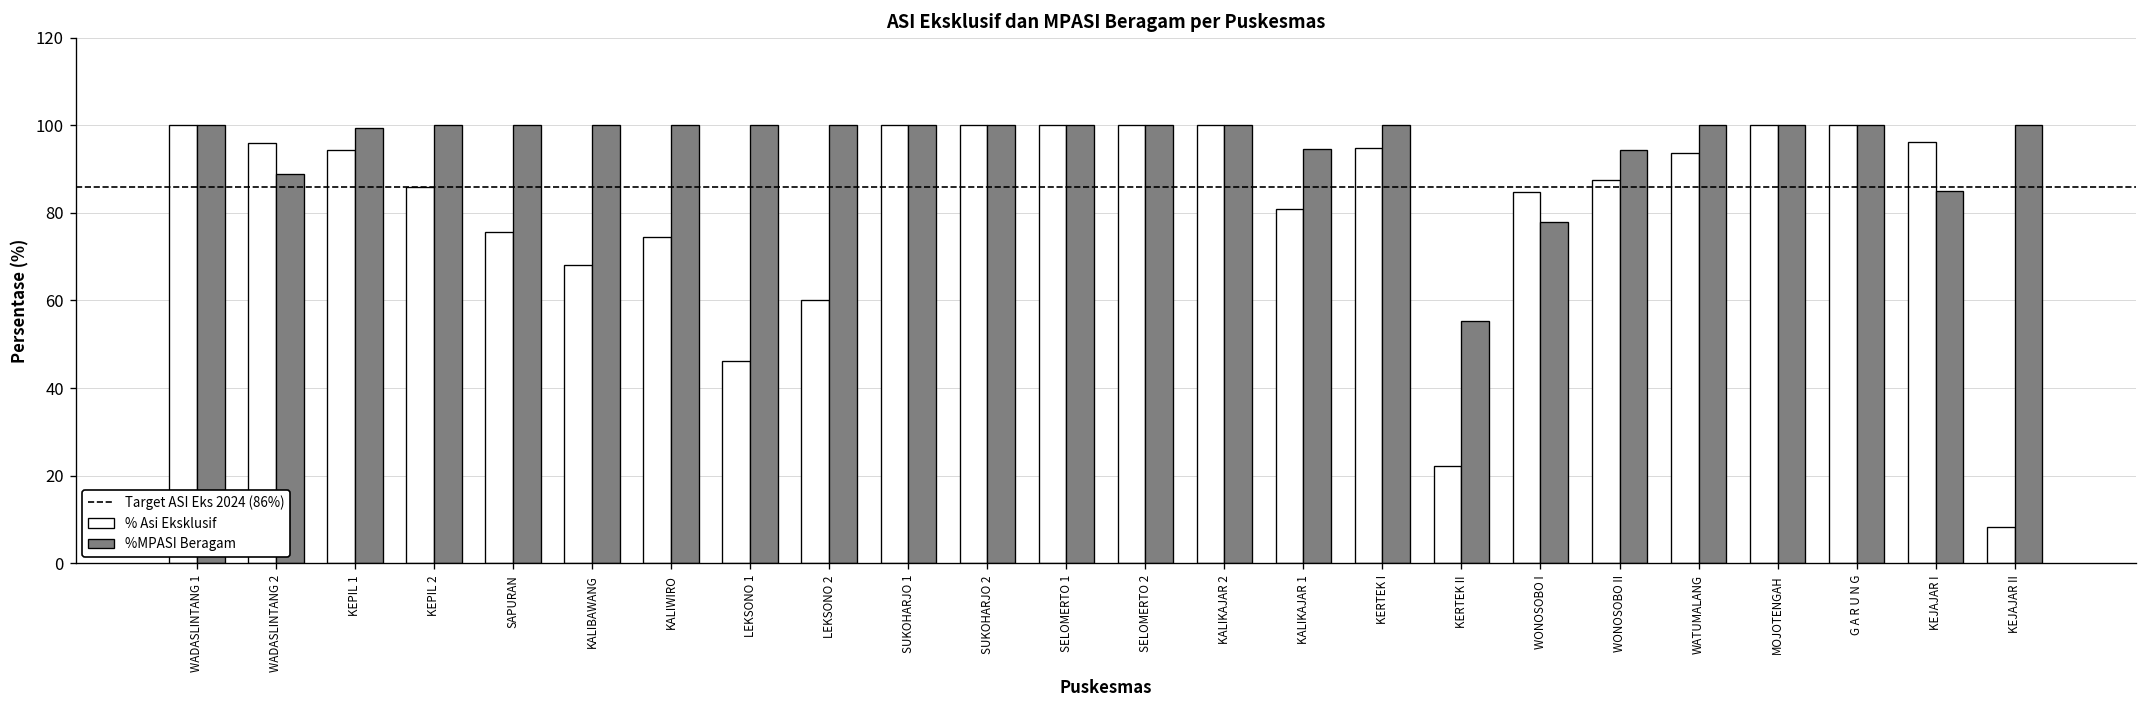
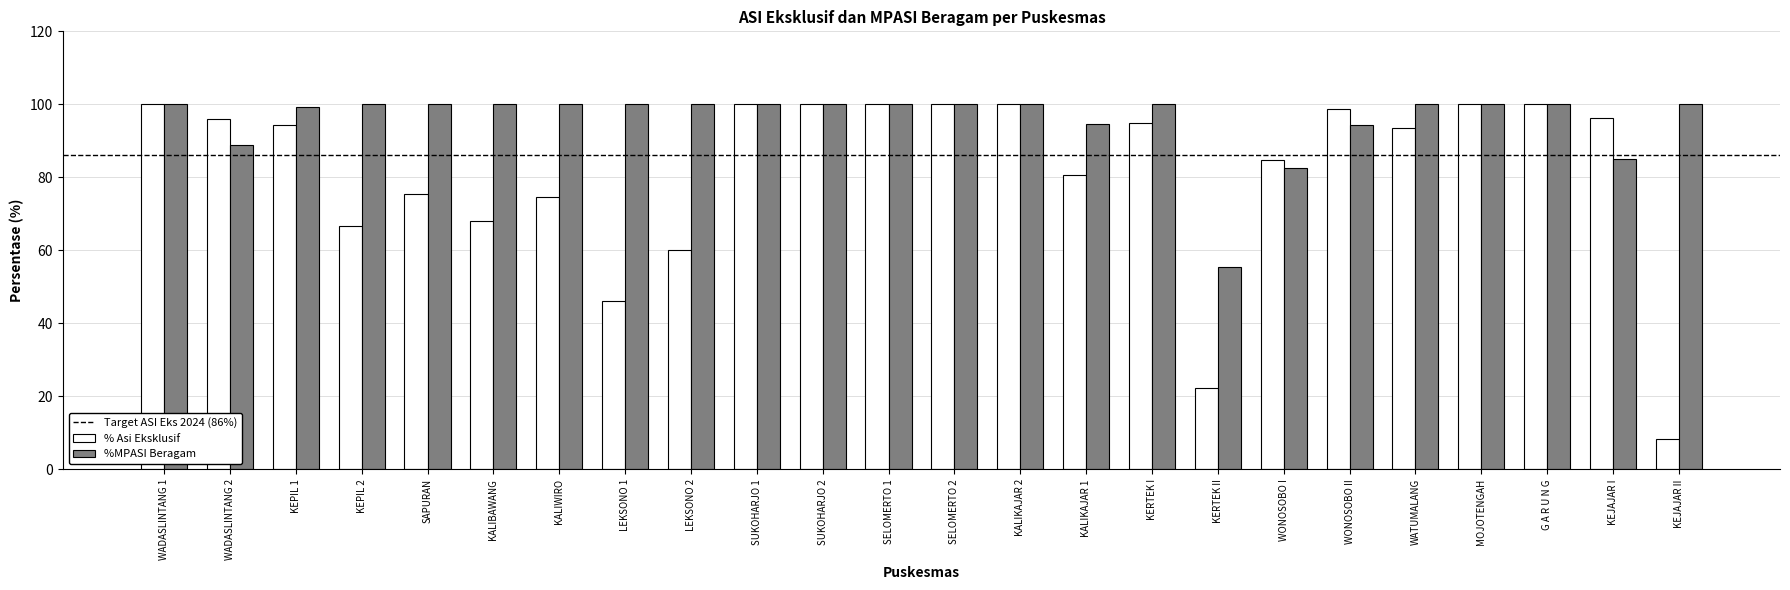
% Asi Eksklusif, KEPIL 2: 86 -> 67
%MPASI Beragam, WONOSOBO I: 78 -> 83
% Asi Eksklusif, WONOSOBO II: 88 -> 99
